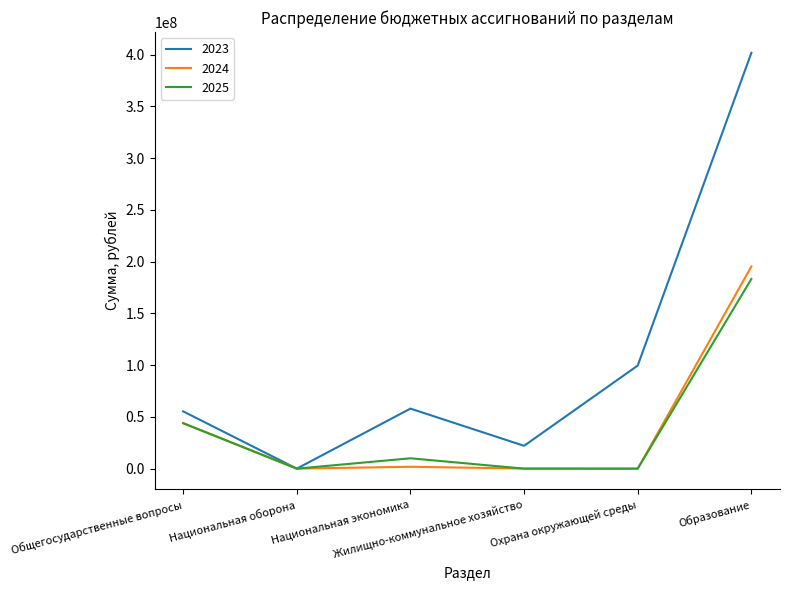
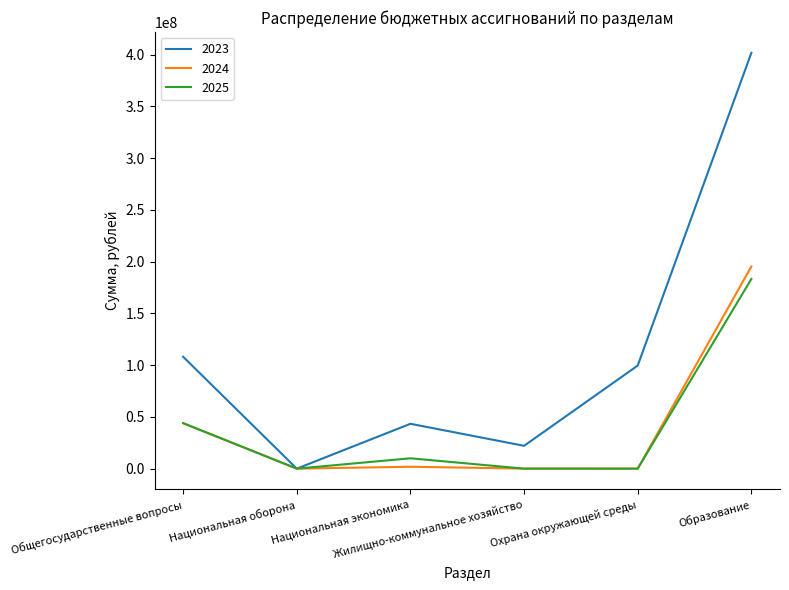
2023, Общегосударственные вопросы: 55000000 -> 108000000
2023, Национальная экономика: 58000000 -> 43000000
